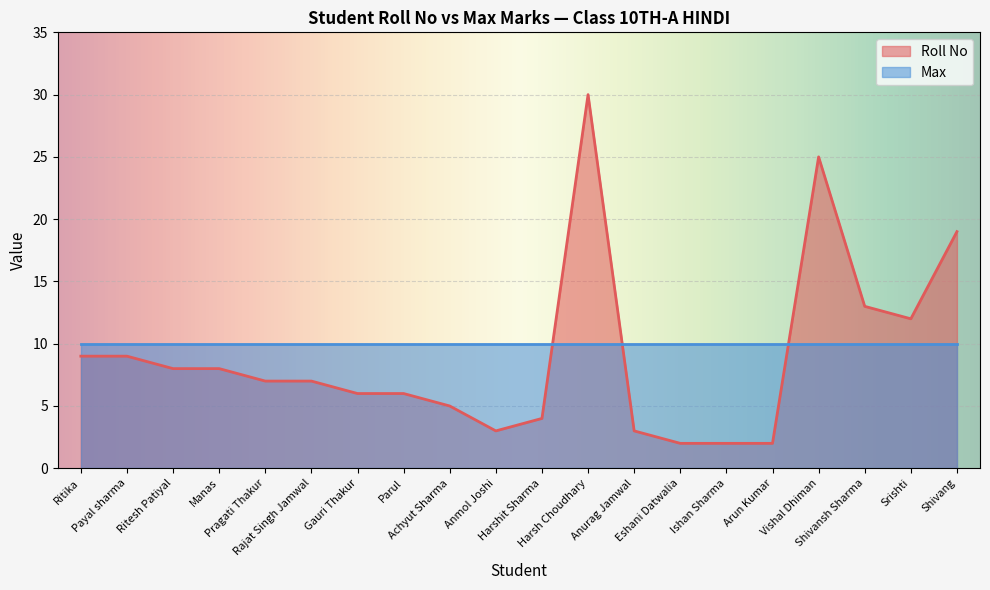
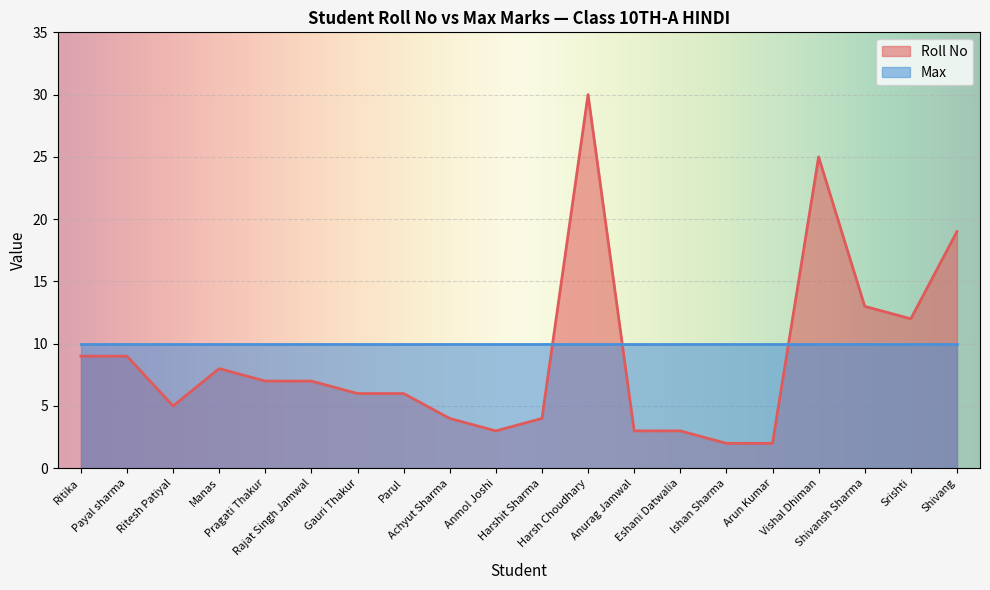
Roll No, Ritesh Patiyal: 8 -> 5
Roll No, Achyut Sharma: 5 -> 4
Roll No, Eshani Datwalia: 2 -> 3
